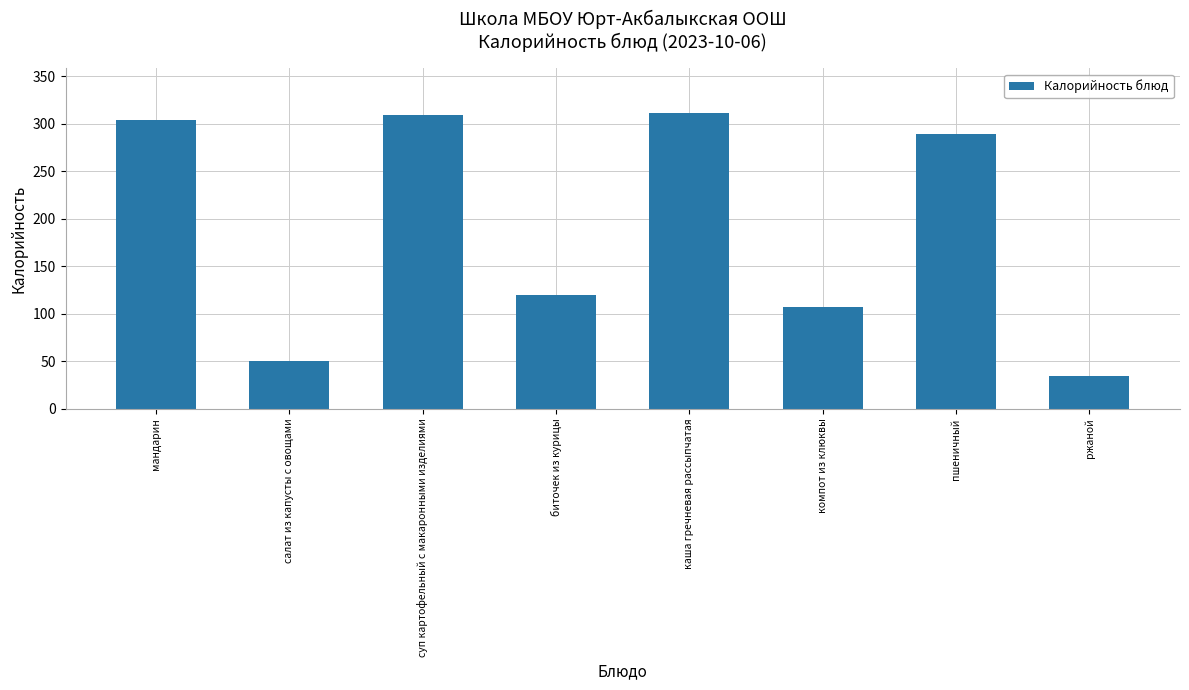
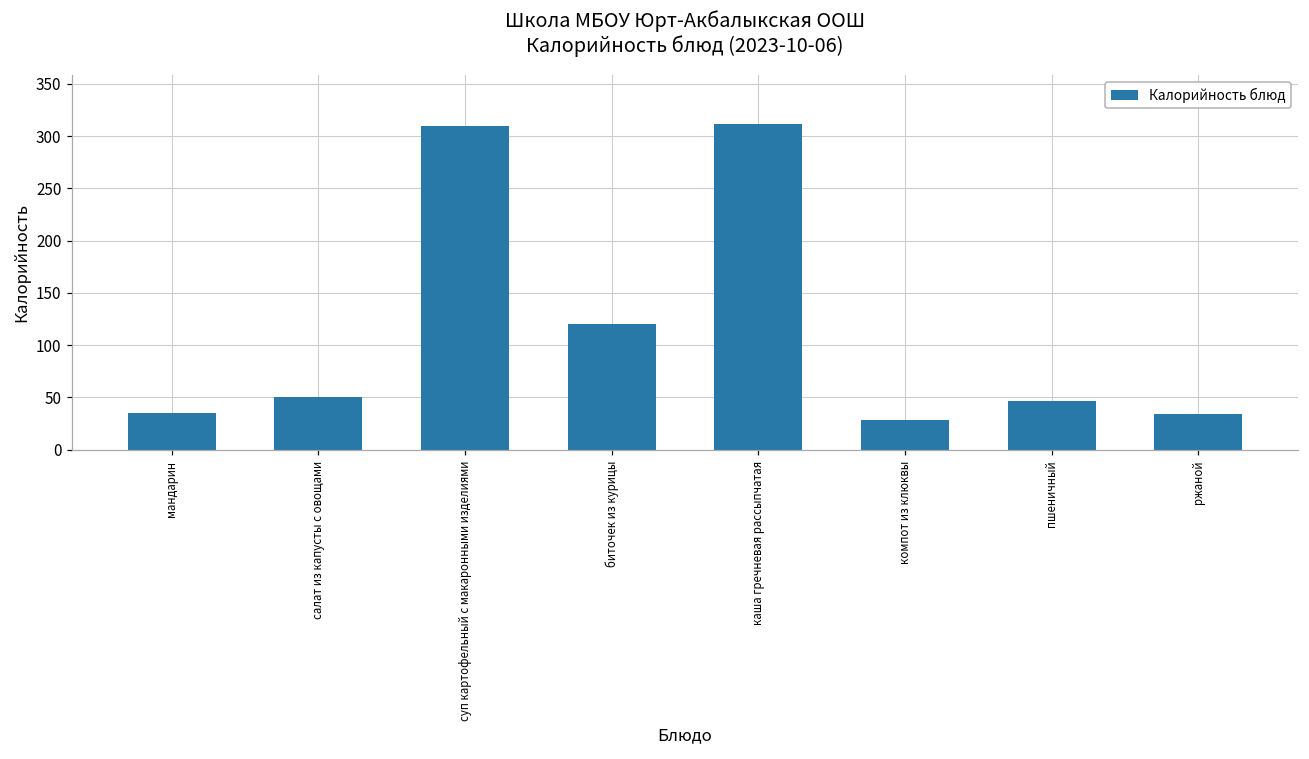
мандарин: 300 -> 40
компот из клюквы: 110 -> 30
пшеничный: 290 -> 50
